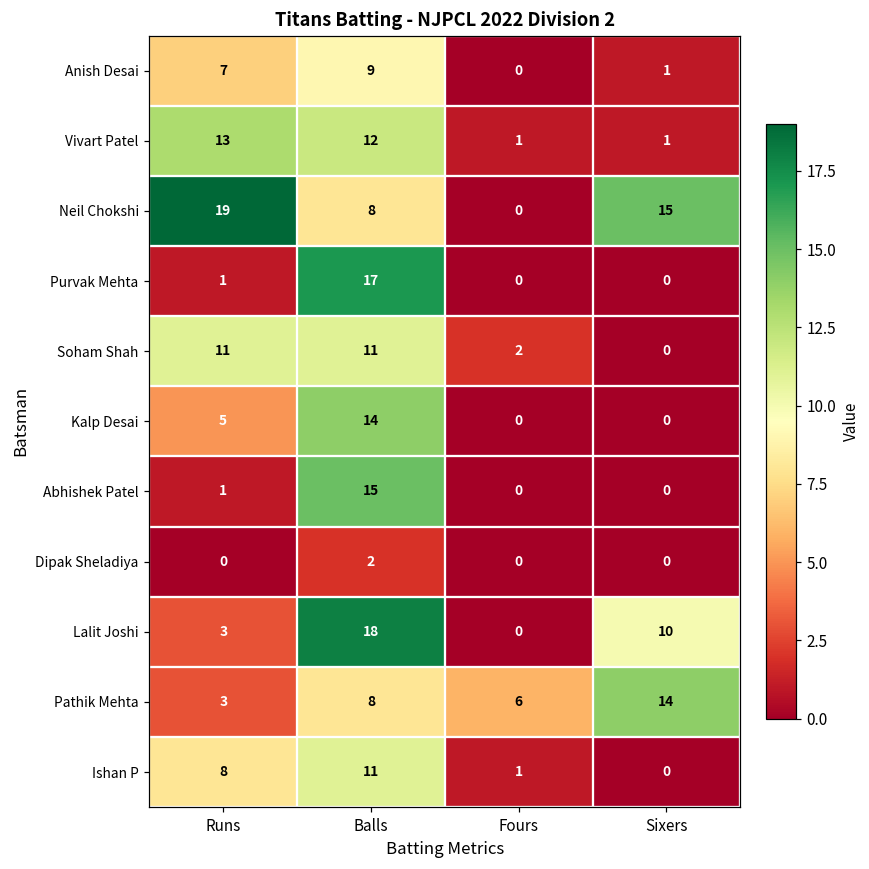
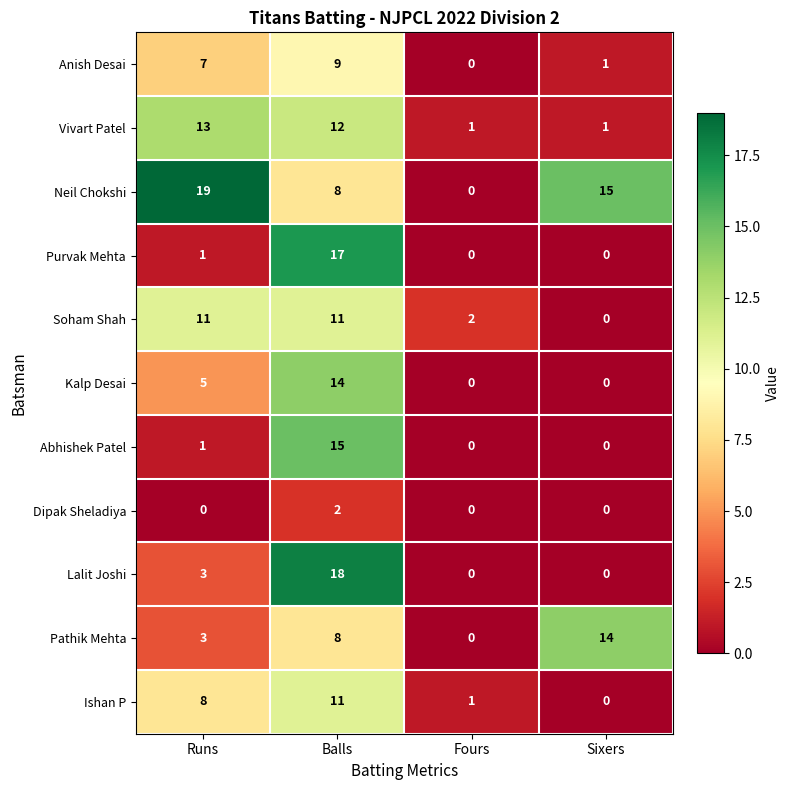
Lalit Joshi, Sixers: 10 -> 0
Pathik Mehta, Fours: 6 -> 0
